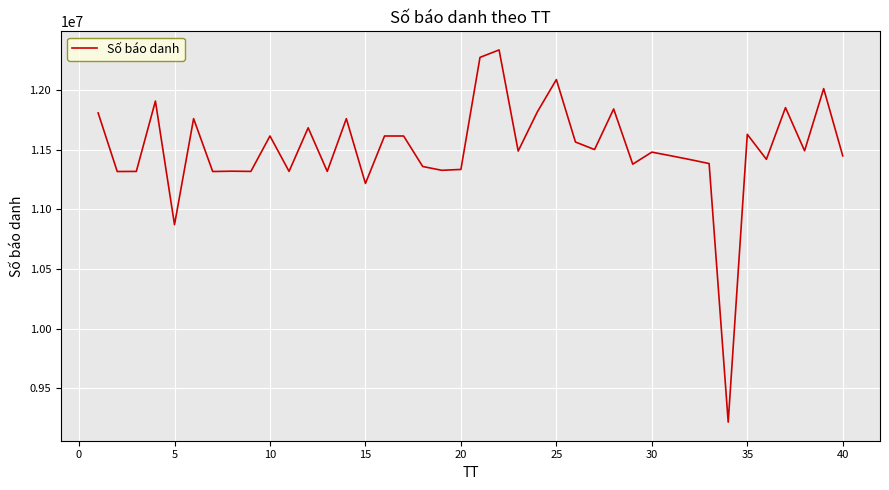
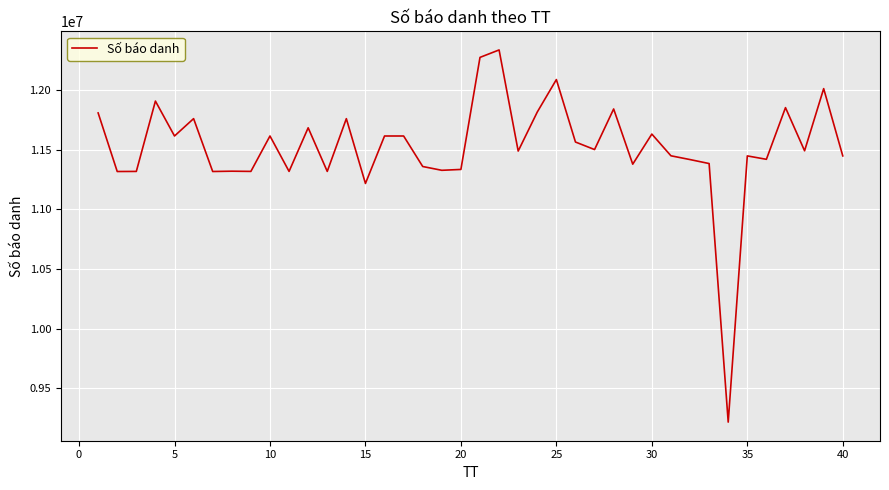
5: 10870000 -> 11610000
30: 11480000 -> 11630000
35: 11630000 -> 11450000
